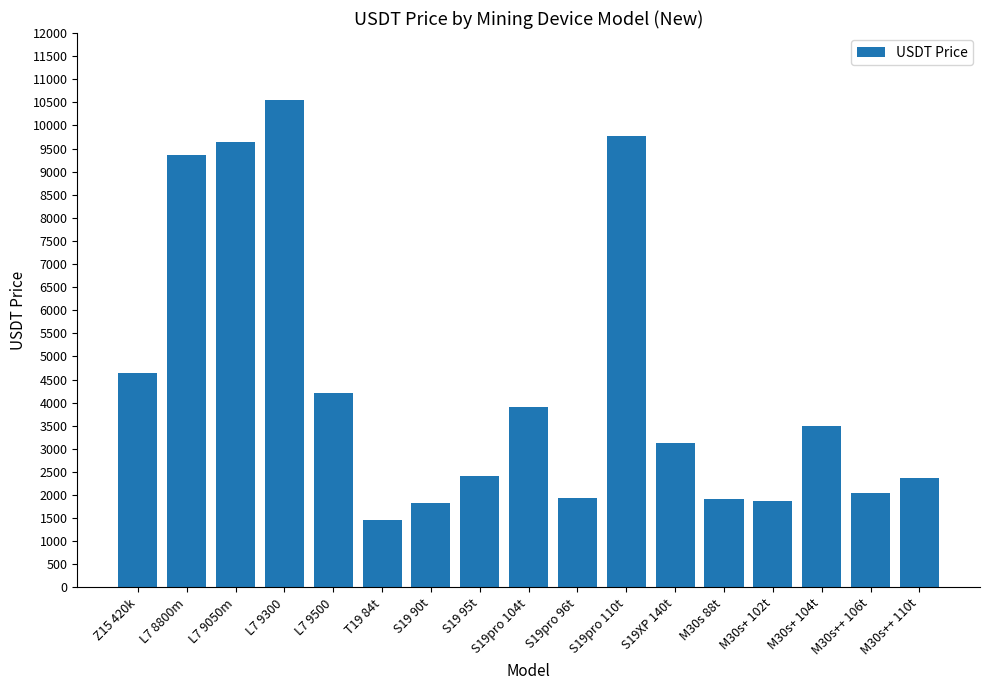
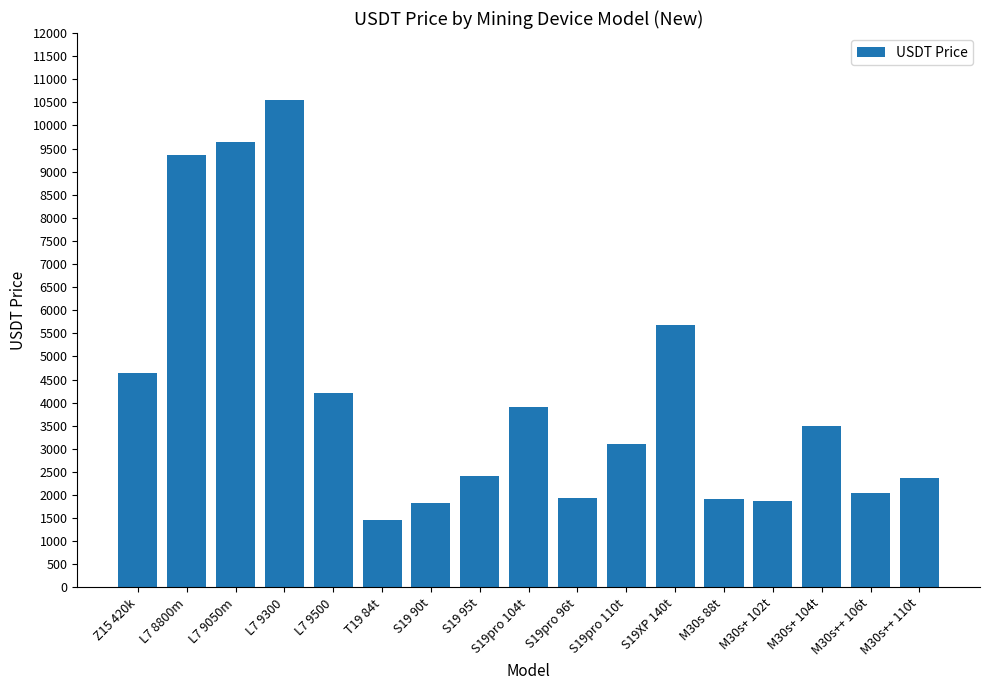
S19pro 110t: 9800 -> 3100
S19XP 140t: 3100 -> 5700
